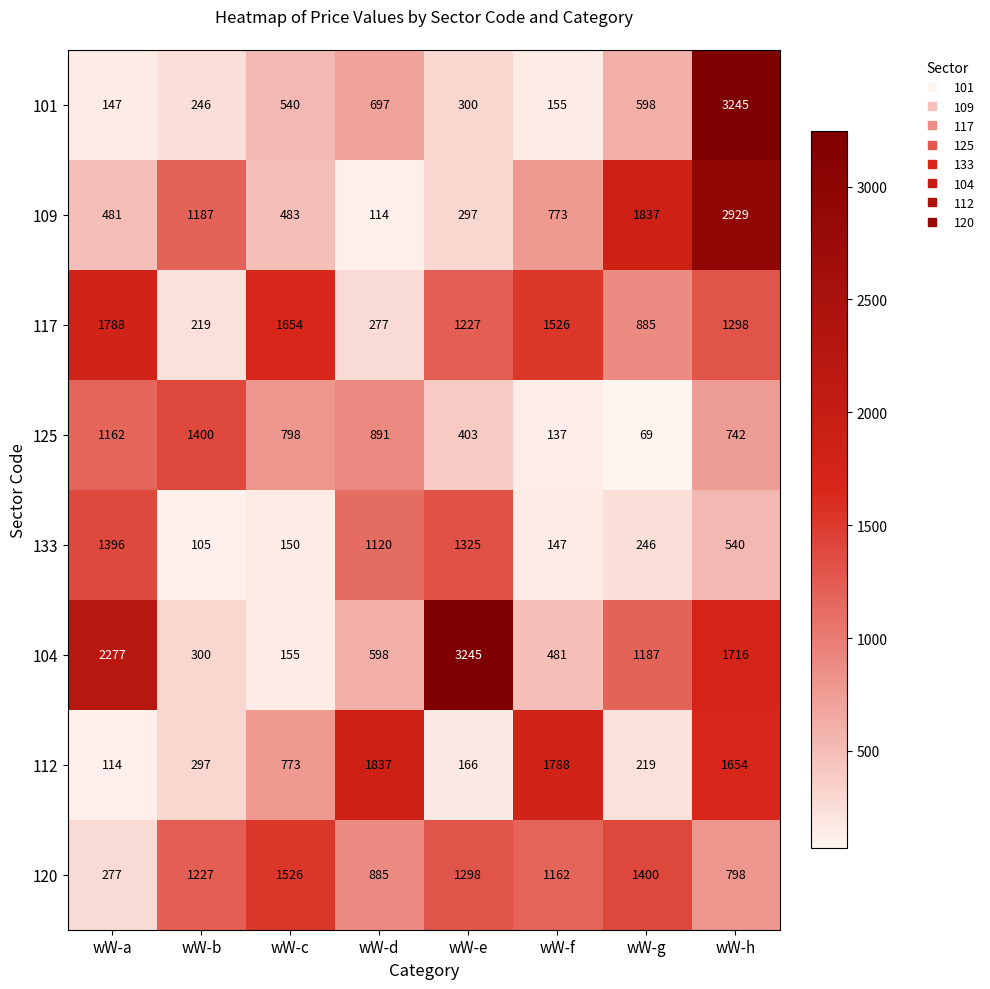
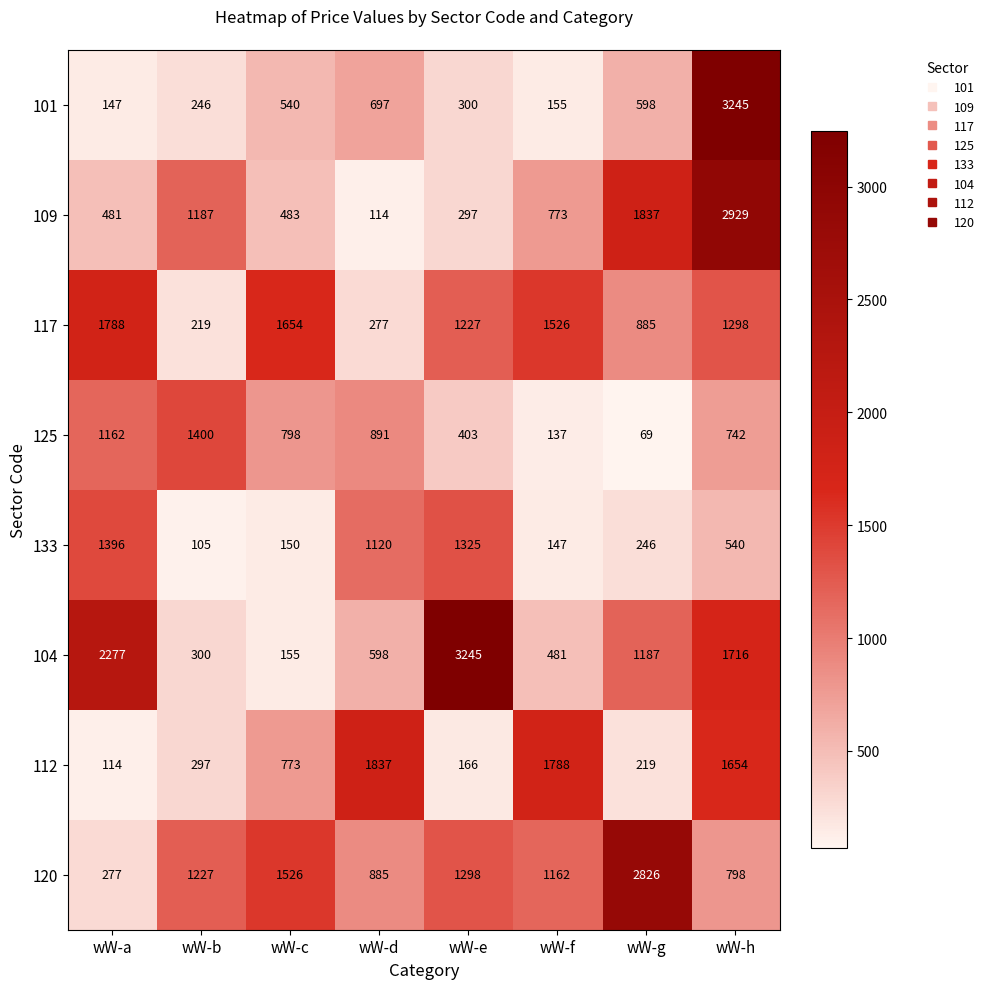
120, wW-g: 1400 -> 2826
